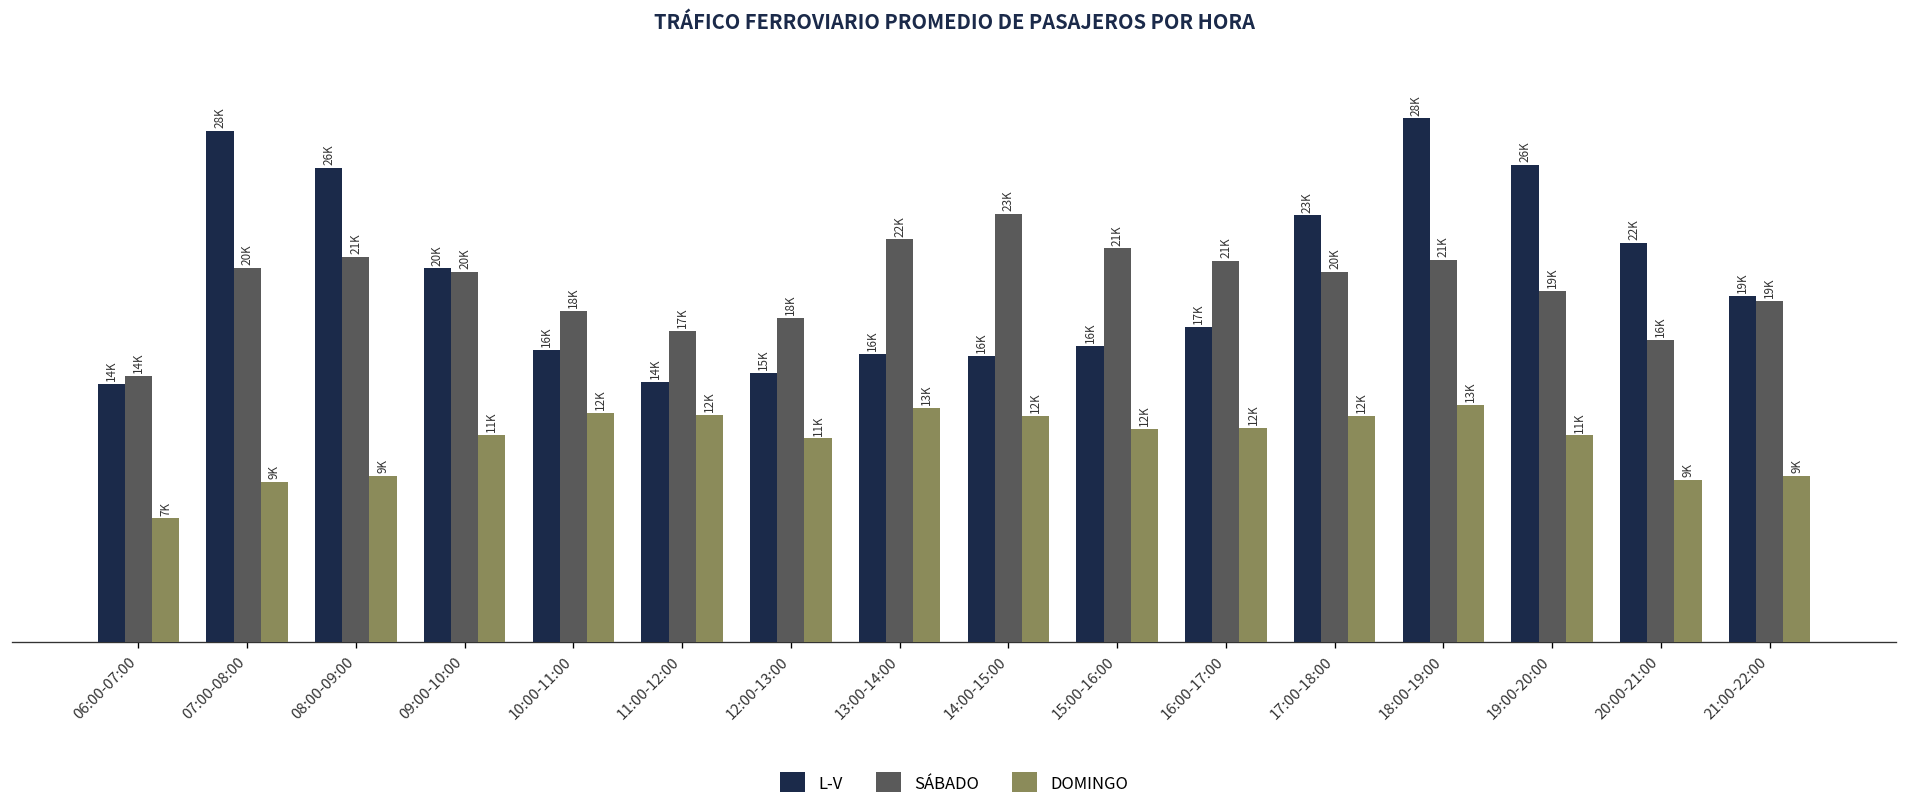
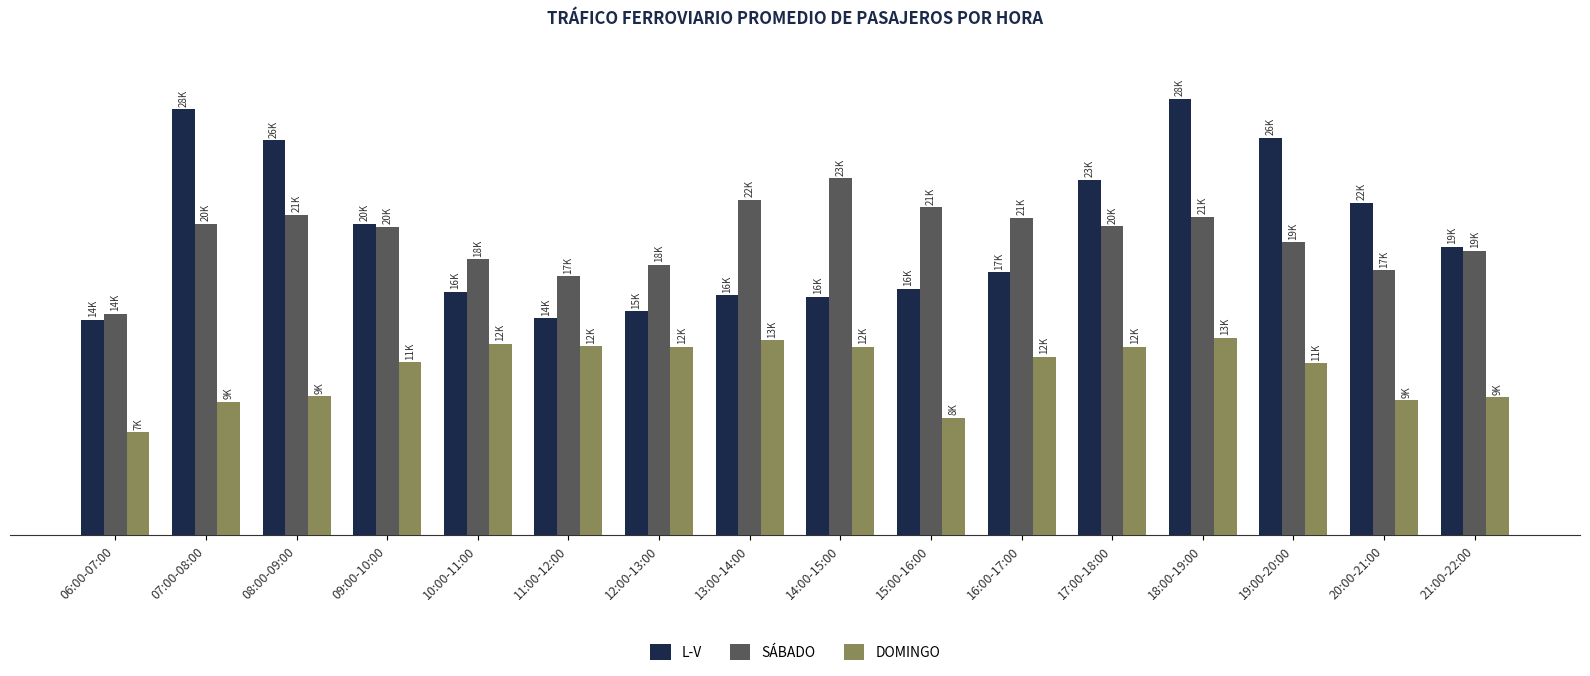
DOMINGO, 12:00-13:00: 11K -> 12K
DOMINGO, 15:00-16:00: 12K -> 8K
SÁBADO, 20:00-21:00: 16K -> 17K
